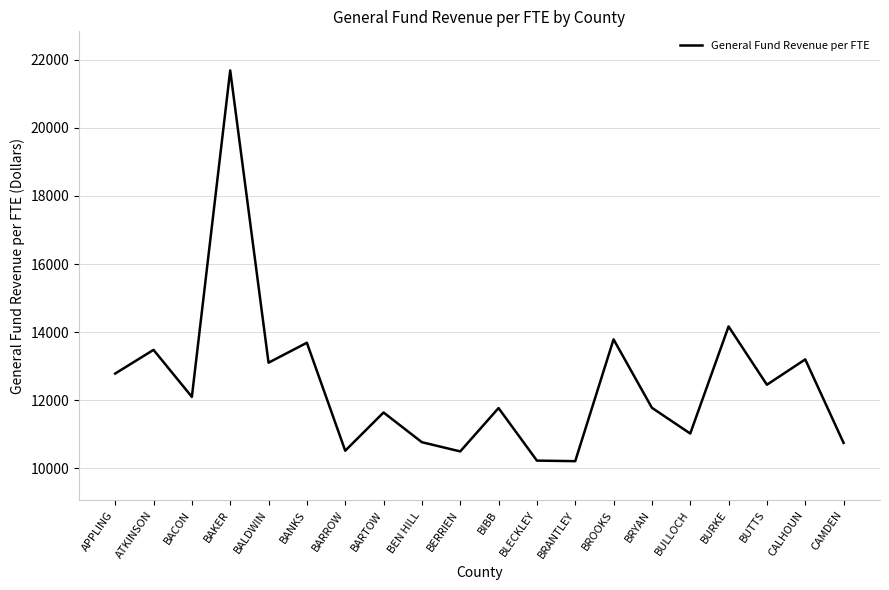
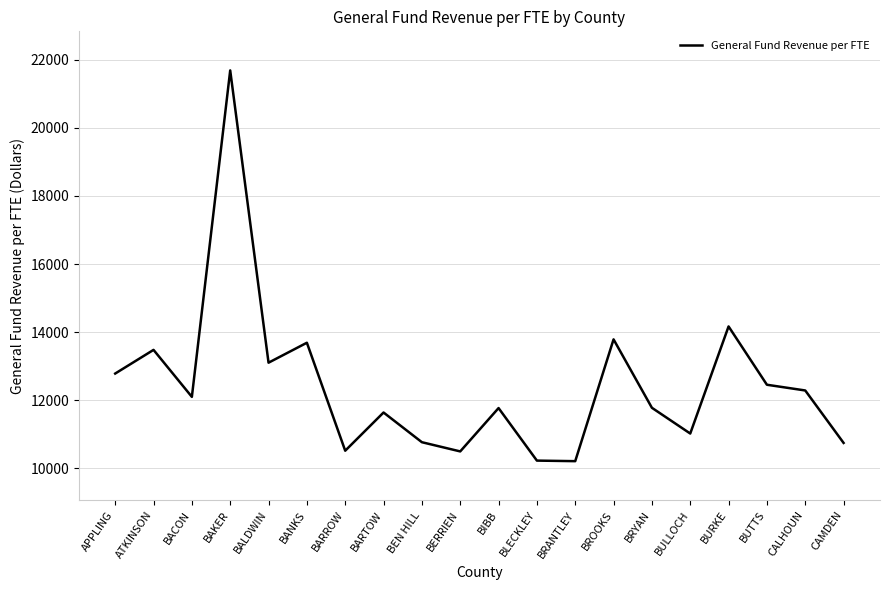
CALHOUN: 13200 -> 12300
